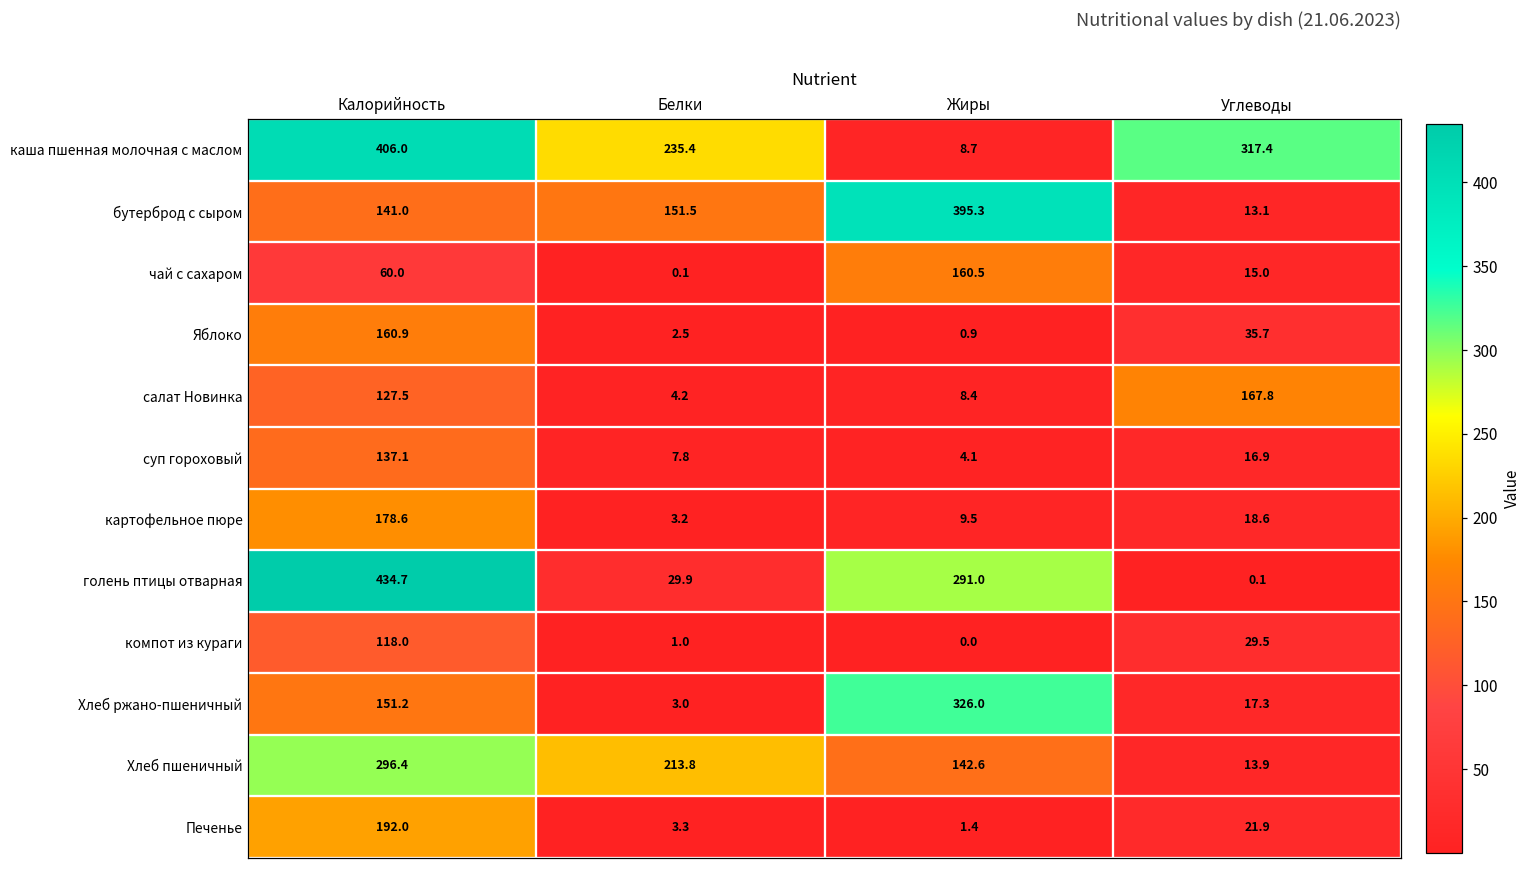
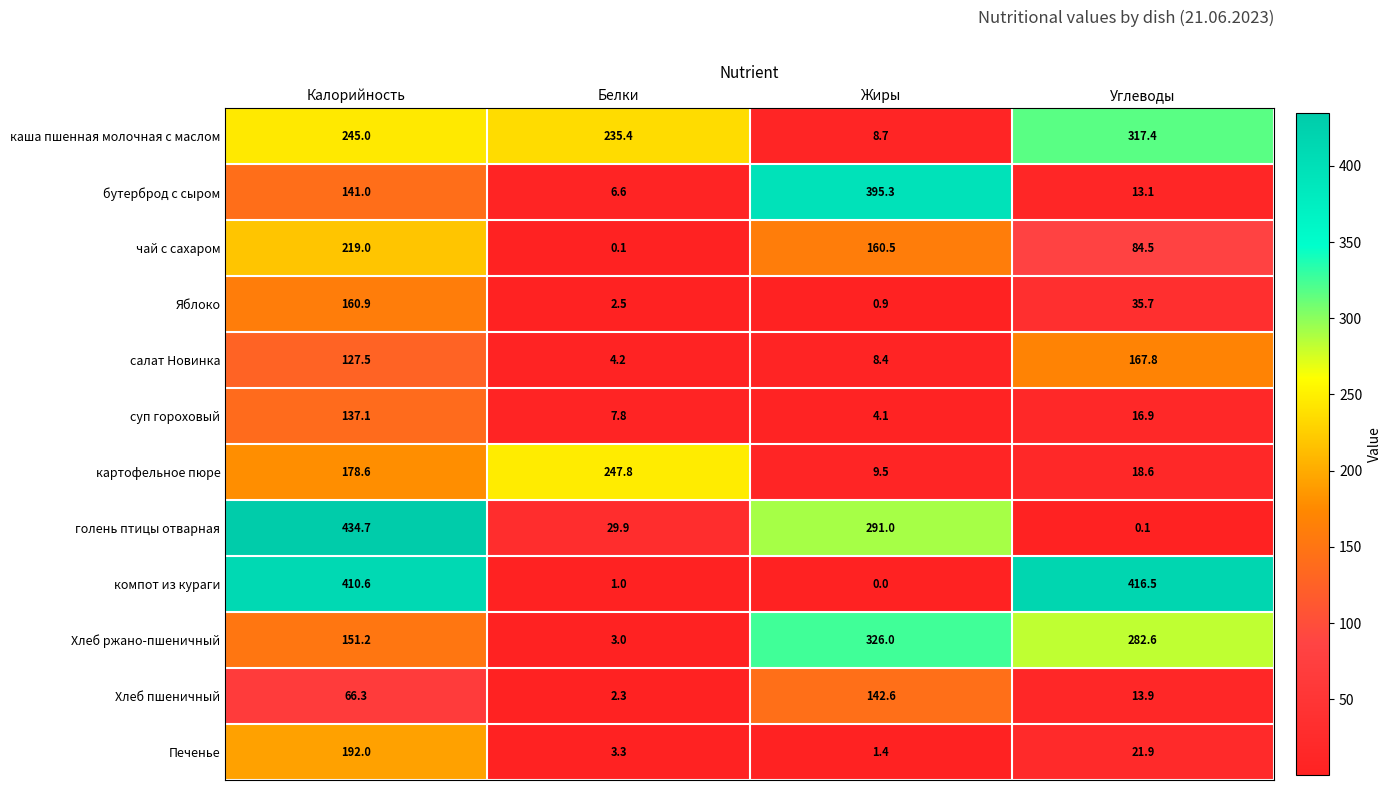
каша пшенная молочная с маслом, Калорийность: 406.0 -> 245.0
бутерброд с сыром, Белки: 151.5 -> 6.6
чай с сахаром, Калорийность: 60.0 -> 219.0
чай с сахаром, Углеводы: 15.0 -> 84.5
картофельное пюре, Белки: 3.2 -> 247.8
компот из кураги, Калорийность: 118.0 -> 410.6
компот из кураги, Углеводы: 29.5 -> 416.5
Хлеб ржано-пшеничный, Углеводы: 17.3 -> 282.6
Хлеб пшеничный, Калорийность: 296.4 -> 66.3
Хлеб пшеничный, Белки: 213.8 -> 2.3
